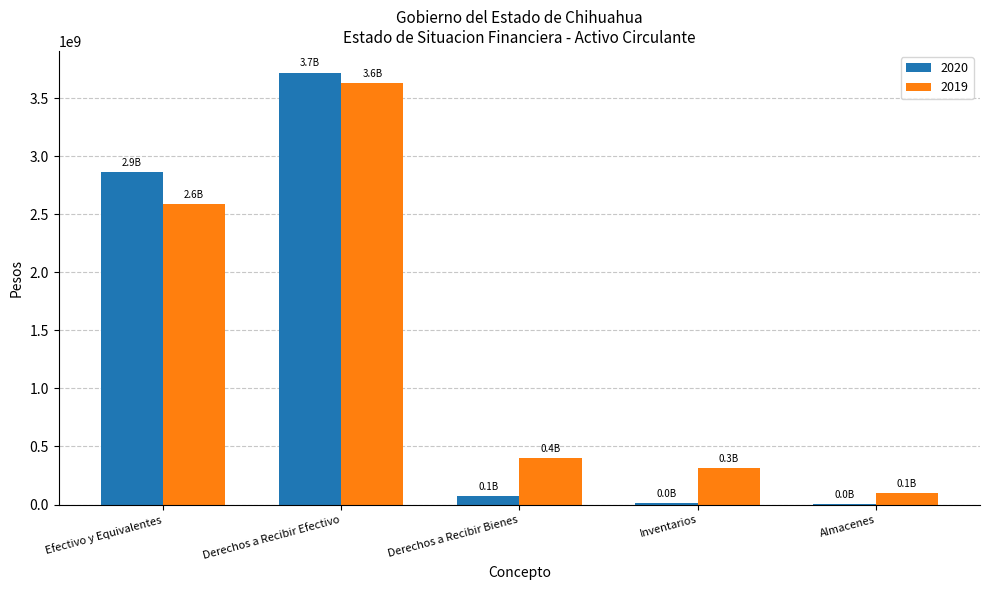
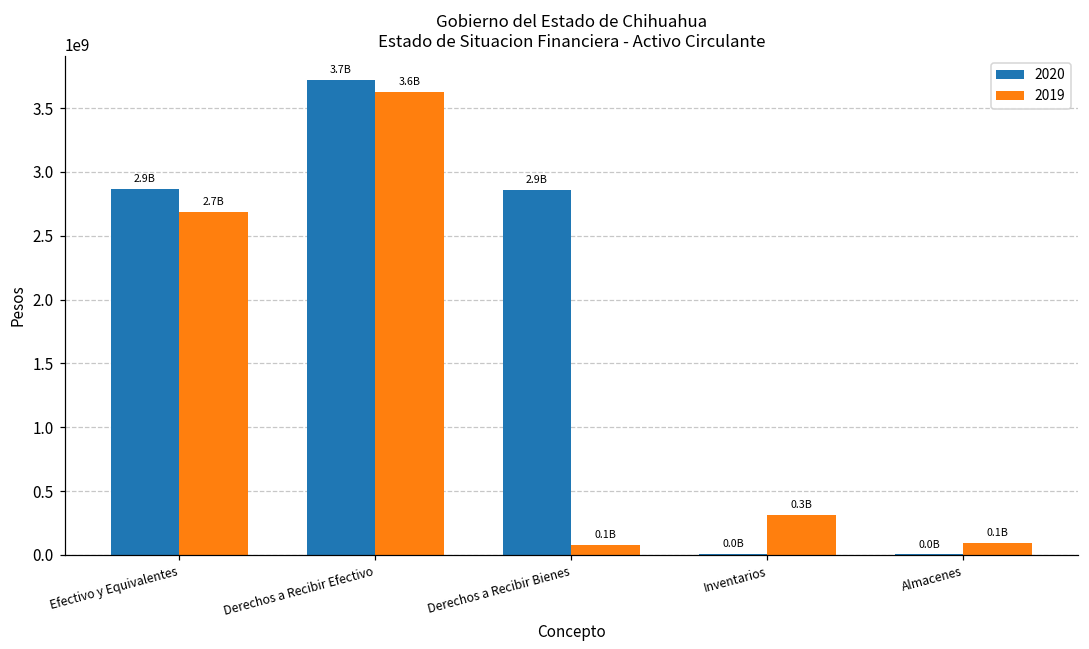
2019, Efectivo y Equivalentes: 2.6B -> 2.7B
2020, Derechos a Recibir Bienes: 0.1B -> 2.9B
2019, Derechos a Recibir Bienes: 0.4B -> 0.1B
